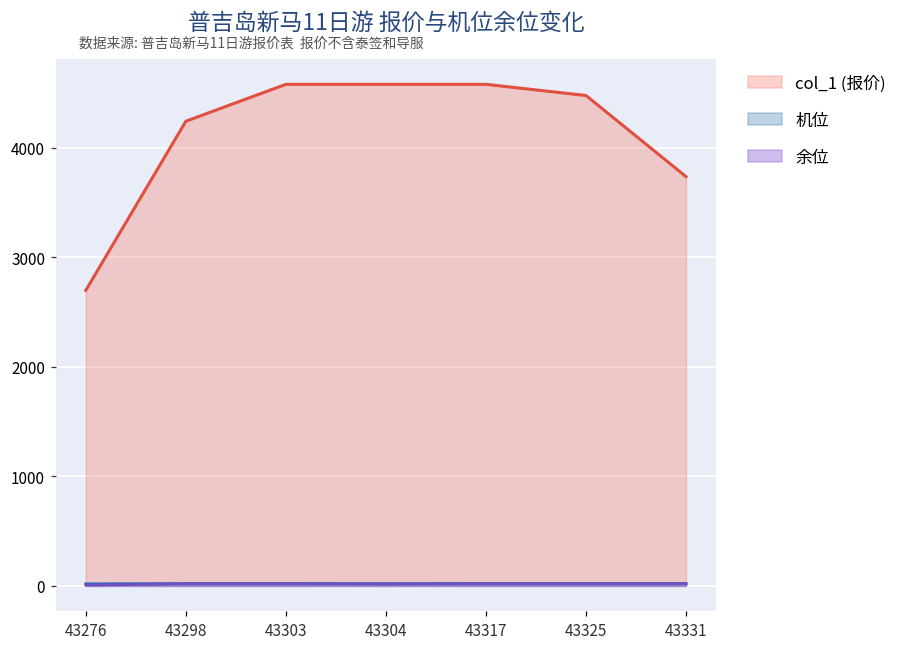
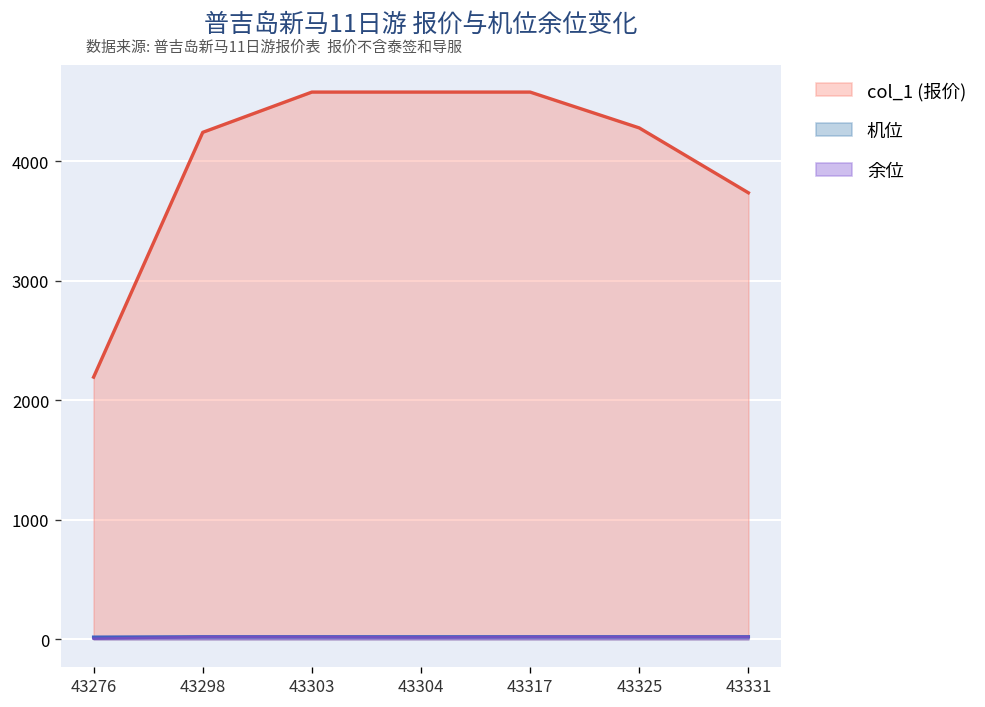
col_1 (报价), 43276: 2700 -> 2200
col_1 (报价), 43325: 4500 -> 4300
